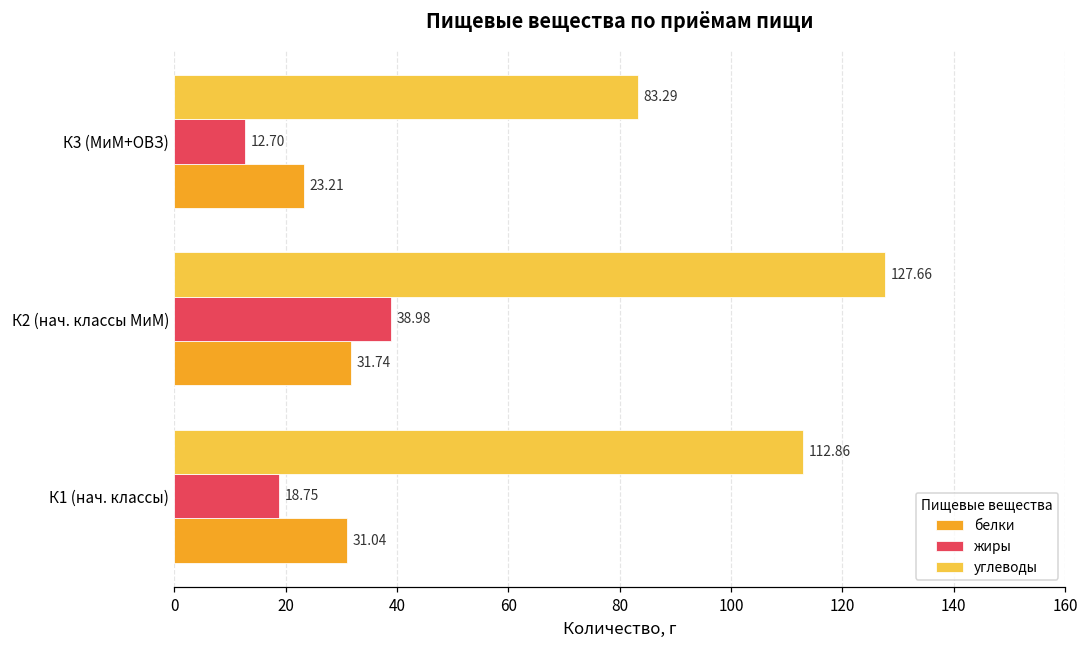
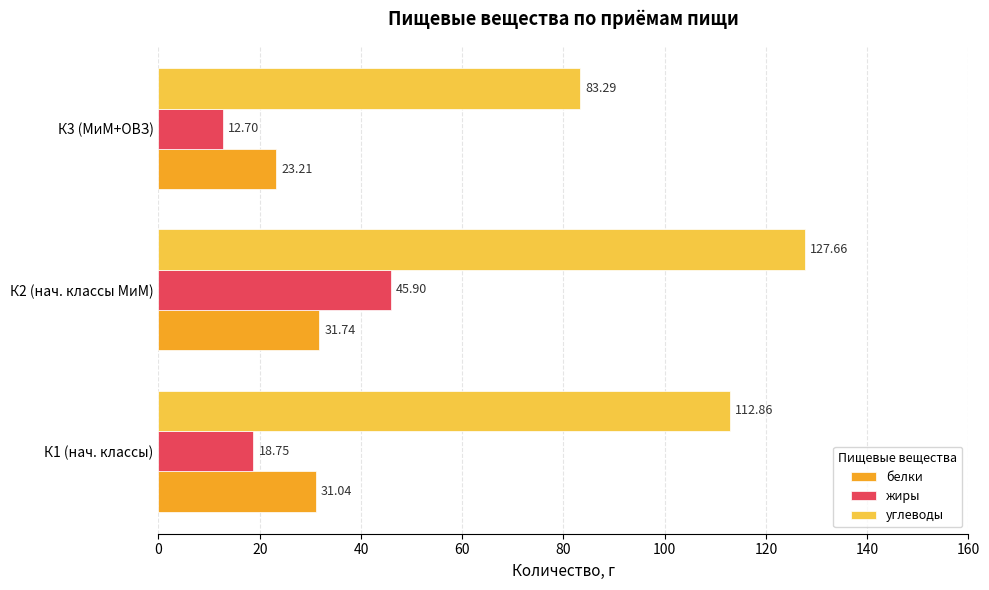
жиры, К2 (нач. классы МиМ): 38.98 -> 45.90
